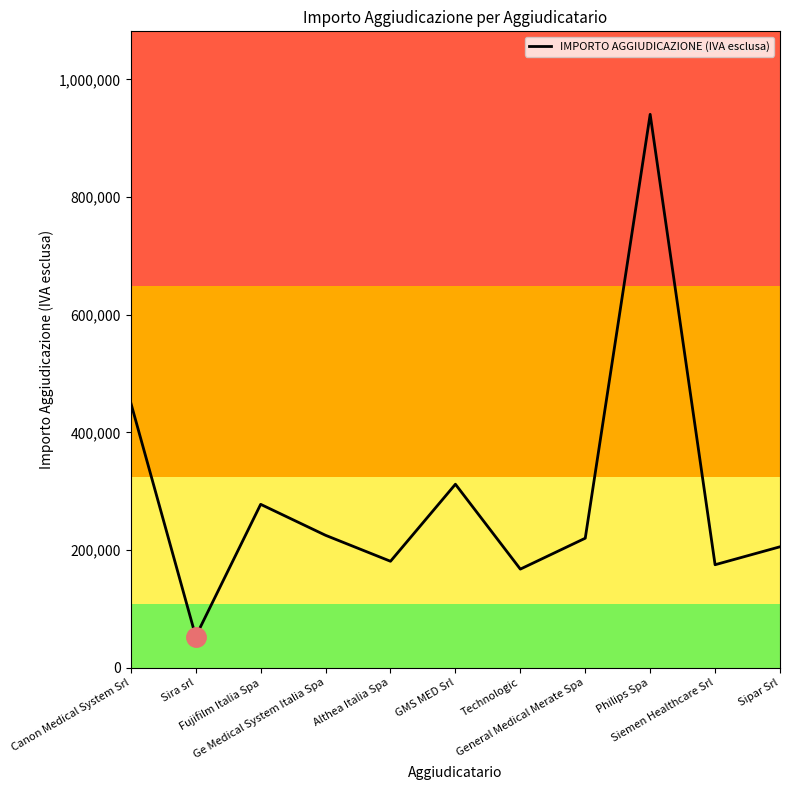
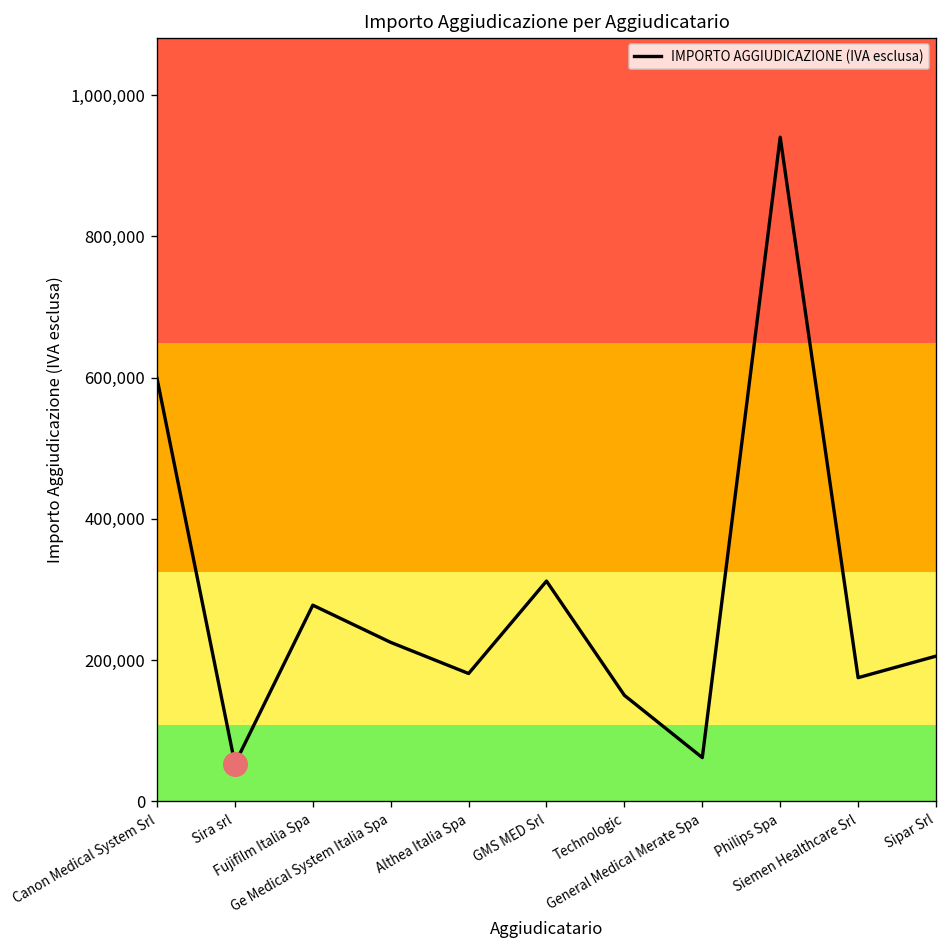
IMPORTO AGGIUDICAZIONE (IVA esclusa), Canon Medical System Srl: 450,000 -> 600,000
IMPORTO AGGIUDICAZIONE (IVA esclusa), Technologic: 170,000 -> 150,000
IMPORTO AGGIUDICAZIONE (IVA esclusa), General Medical Merate Spa: 220,000 -> 60,000
